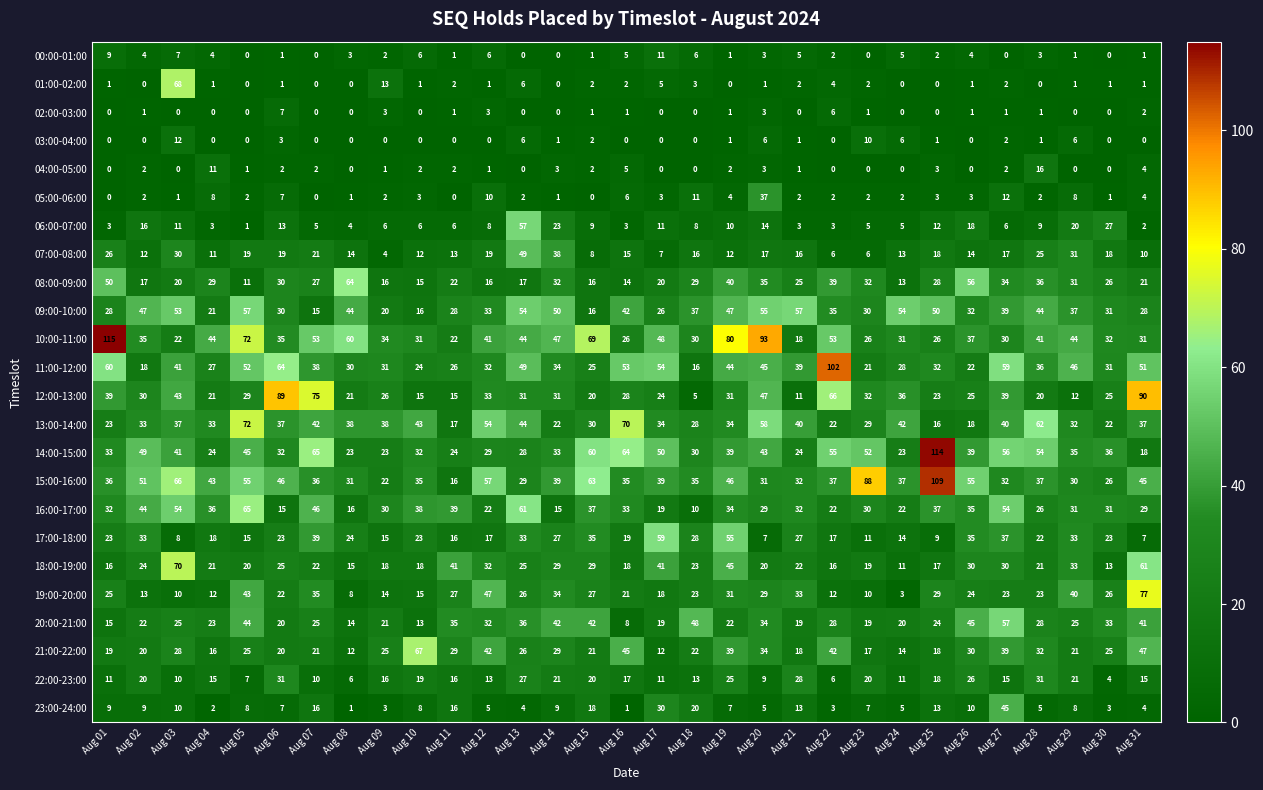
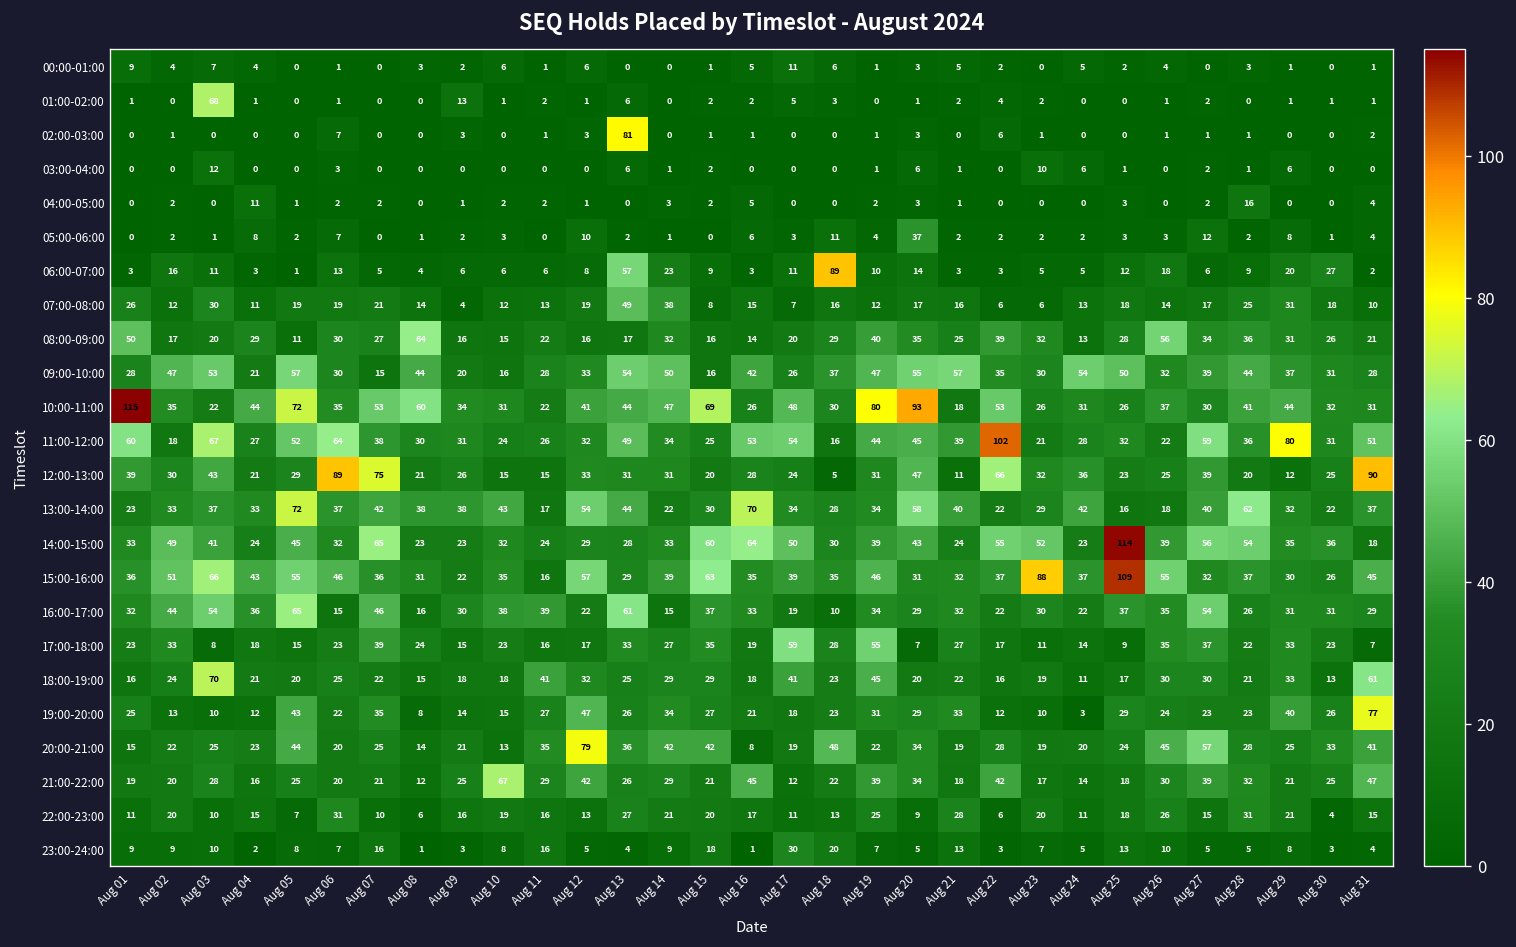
02:00-03:00, Aug 13: 0 -> 81
06:00-07:00, Aug 18: 8 -> 89
11:00-12:00, Aug 03: 41 -> 67
11:00-12:00, Aug 29: 46 -> 80
20:00-21:00, Aug 12: 32 -> 79
23:00-24:00, Aug 27: 45 -> 5
